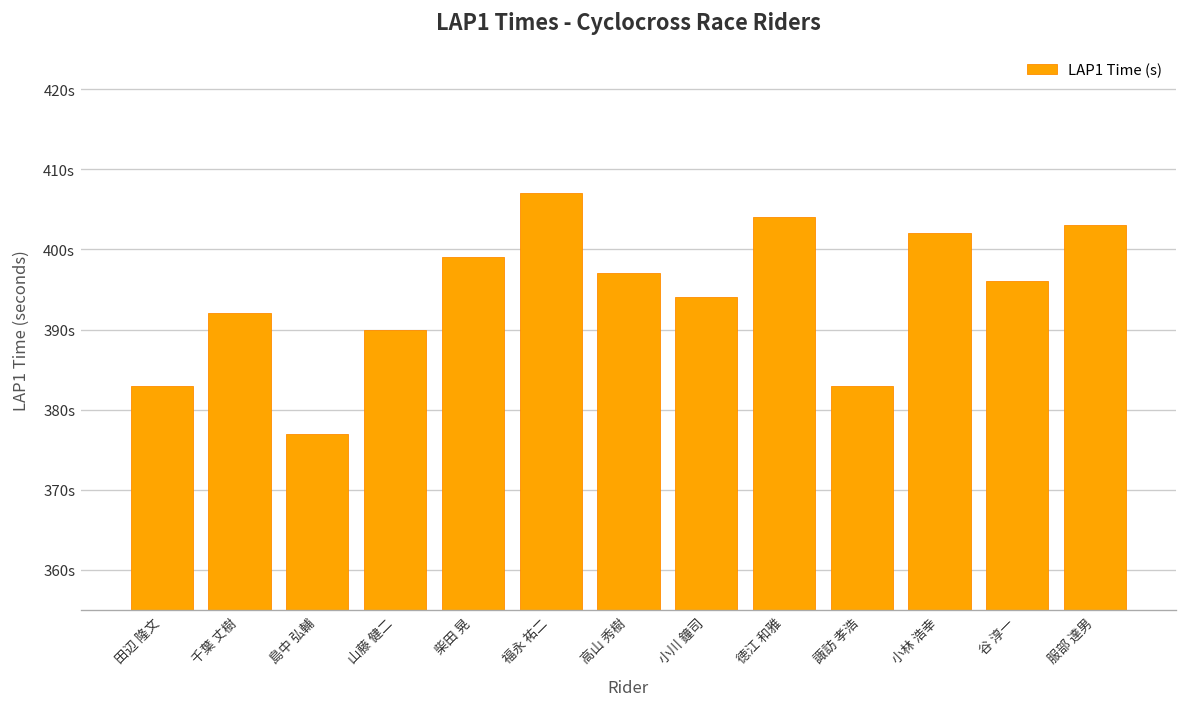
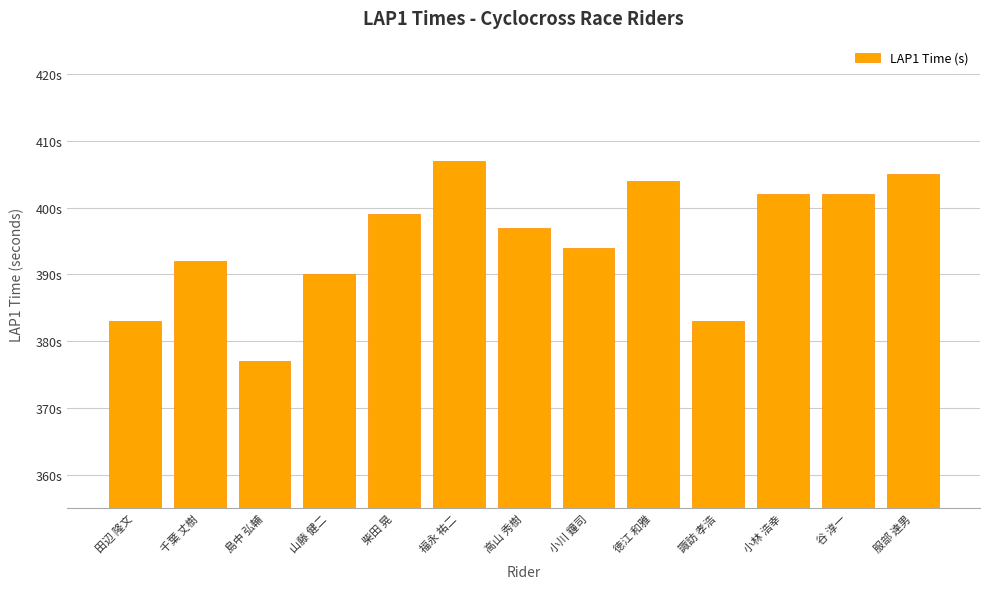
谷 淳一: 396s -> 402s
服部 達男: 403s -> 405s
